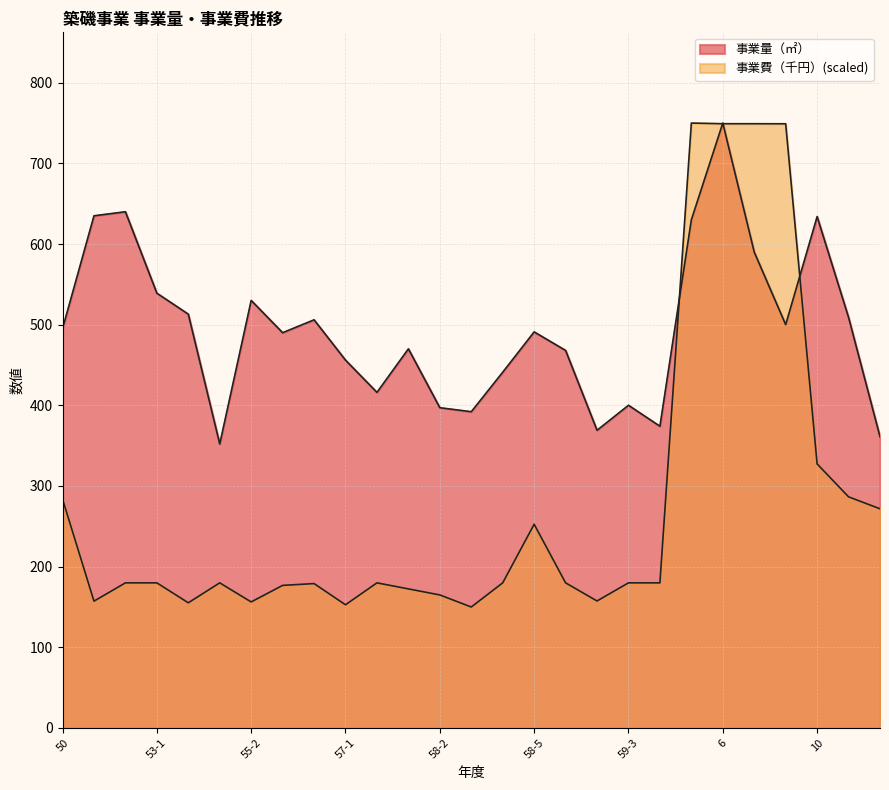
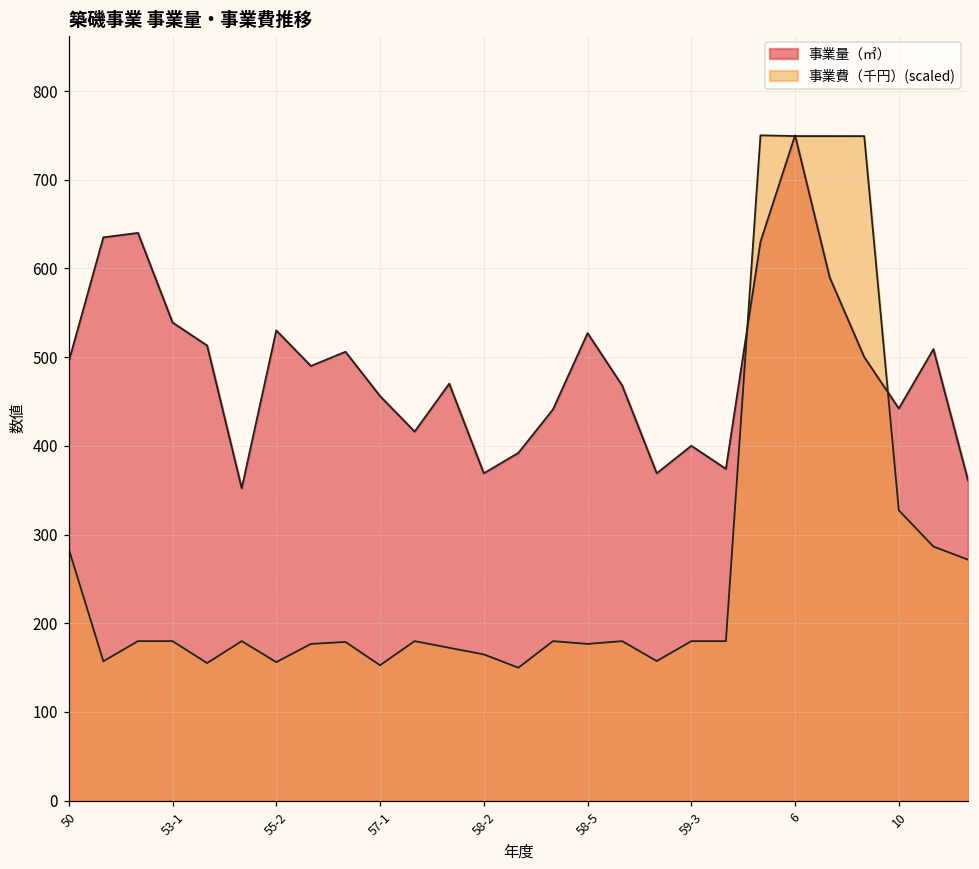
事業量（㎡）, 58-2: 400 -> 370
事業量（㎡）, 58-5: 490 -> 530
事業費（千円）(scaled), 58-5: 250 -> 180
事業量（㎡）, 10: 630 -> 440
